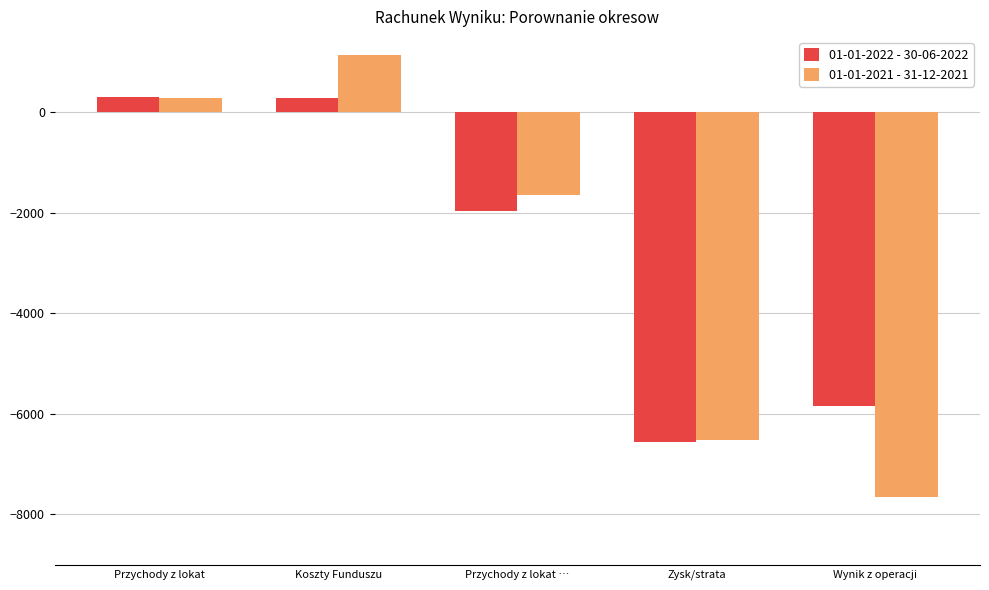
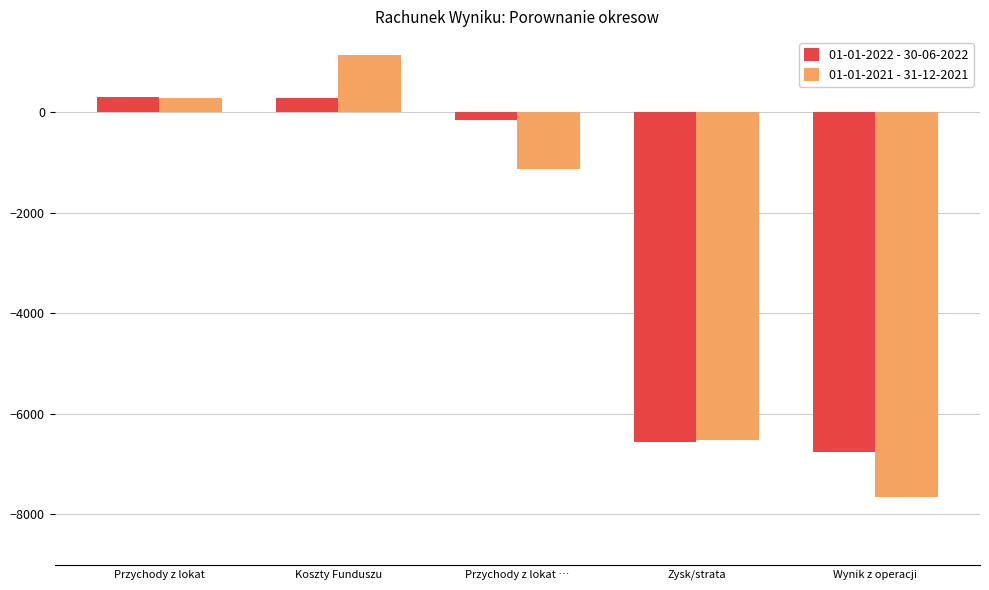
01-01-2022 - 30-06-2022, Przychody z lokat …: -2000 -> -100
01-01-2021 - 31-12-2021, Przychody z lokat …: -1700 -> -1100
01-01-2022 - 30-06-2022, Wynik z operacji: -5900 -> -6800
